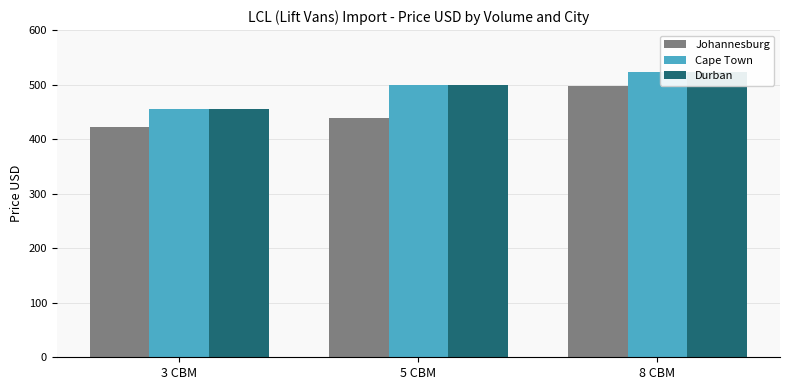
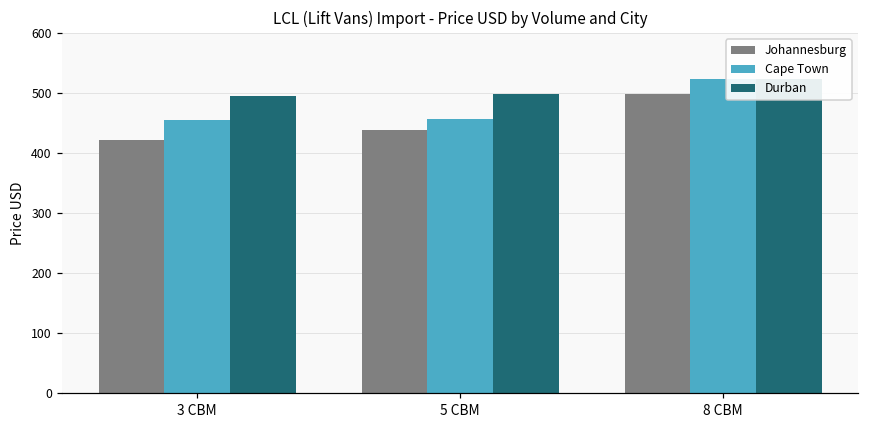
Durban, 3 CBM: 460 -> 500
Cape Town, 5 CBM: 500 -> 460
